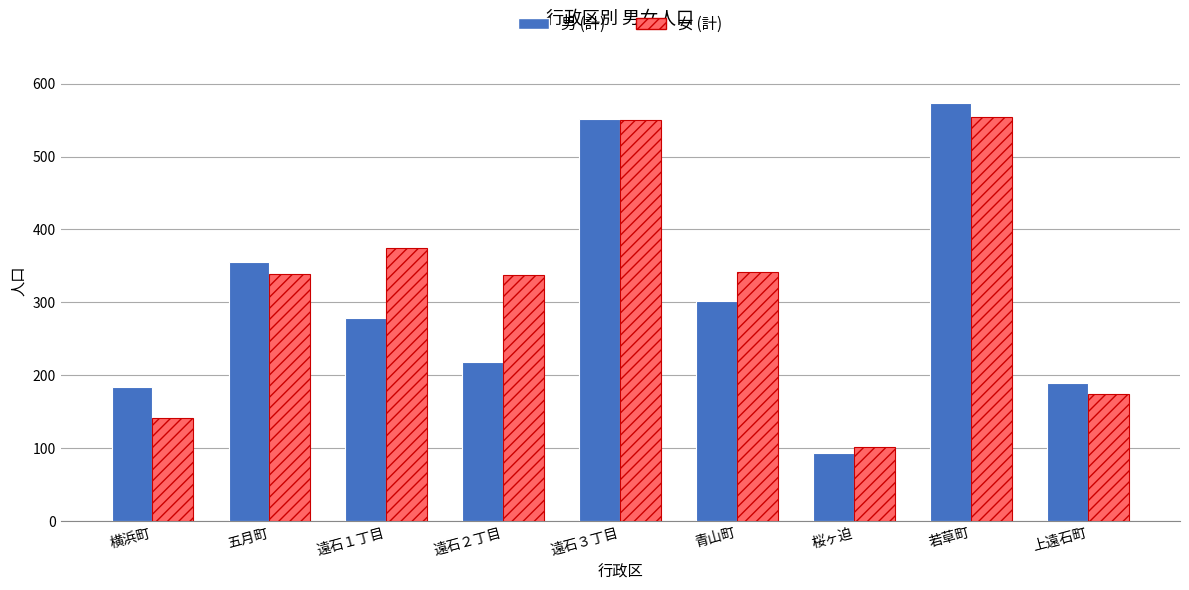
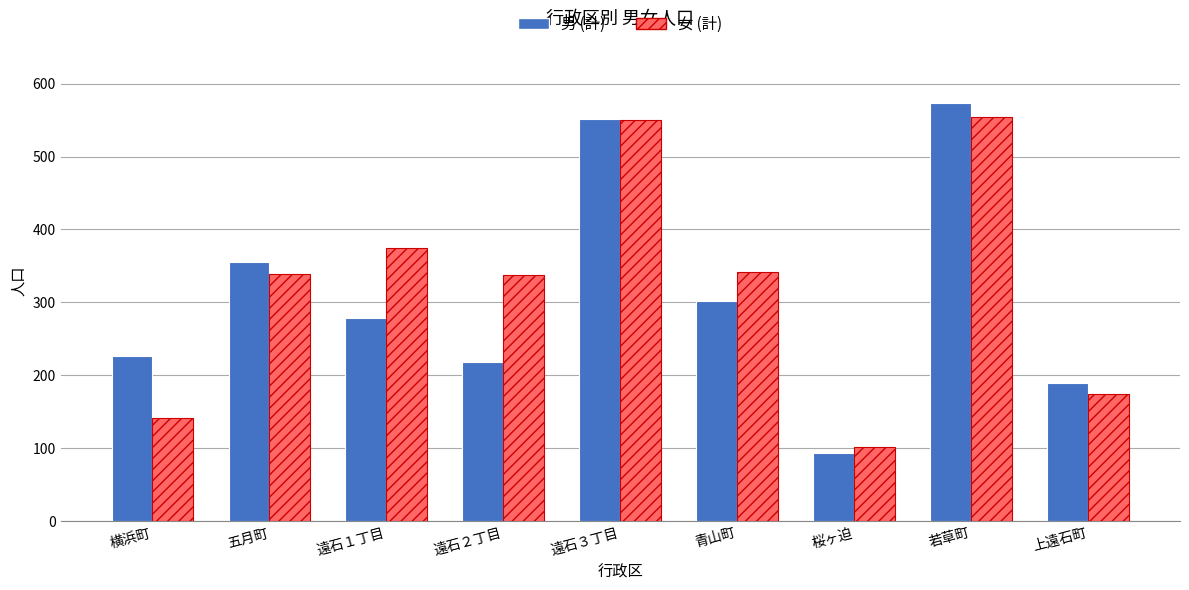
男 (計), 横浜町: 180 -> 230
